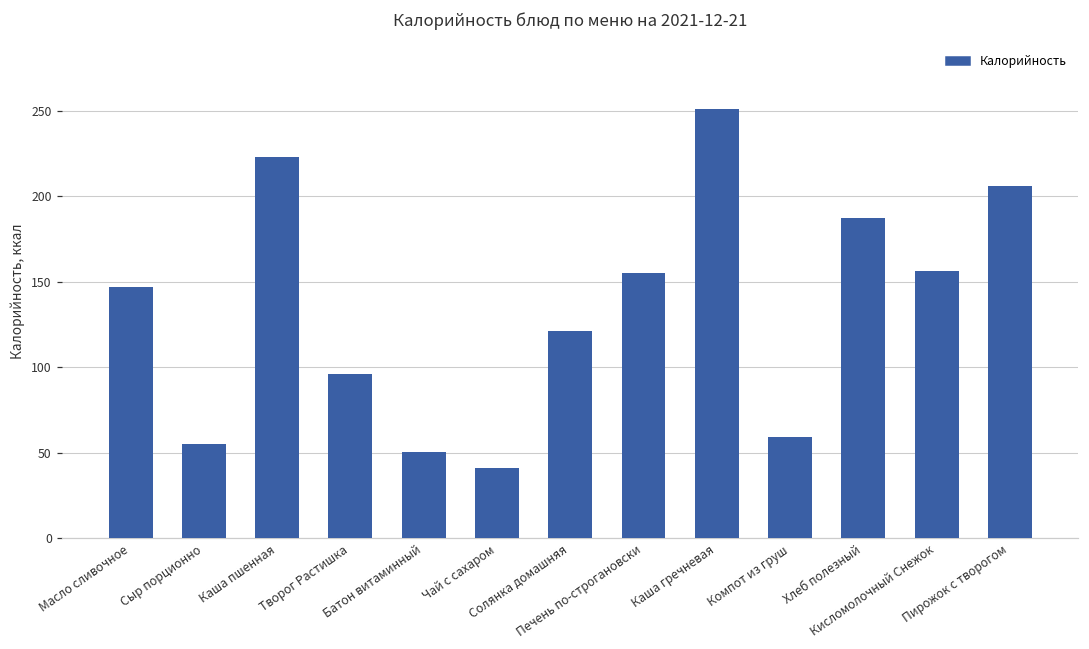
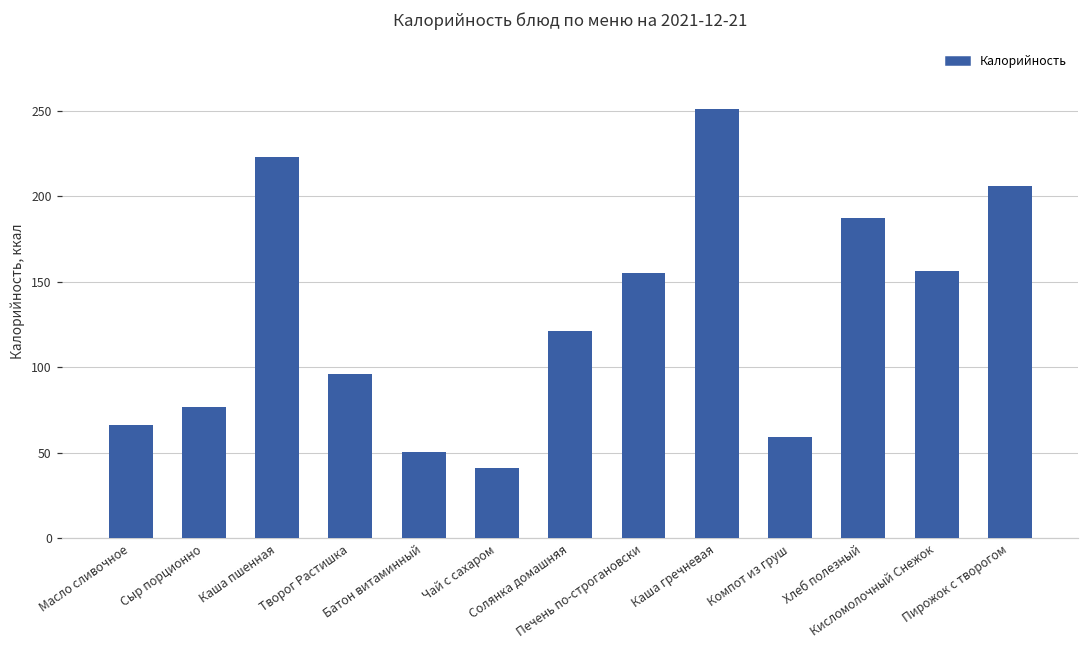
Масло сливочное: 147 -> 66
Сыр порционно: 55 -> 77
